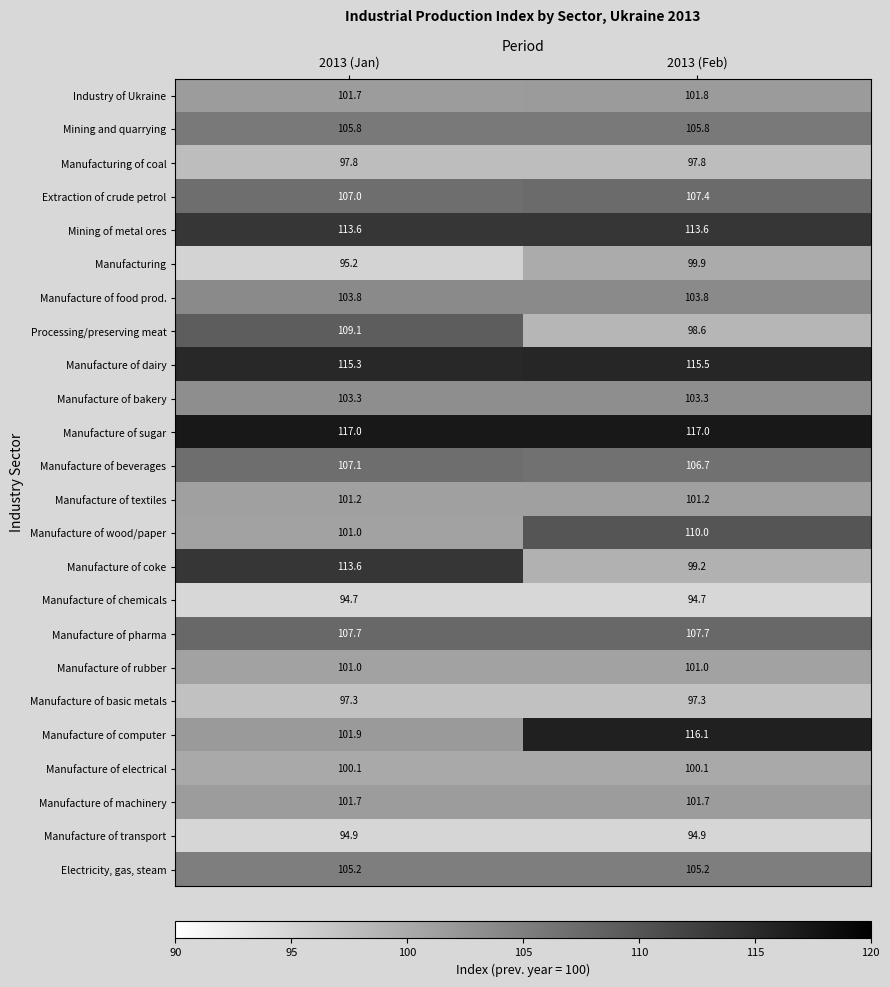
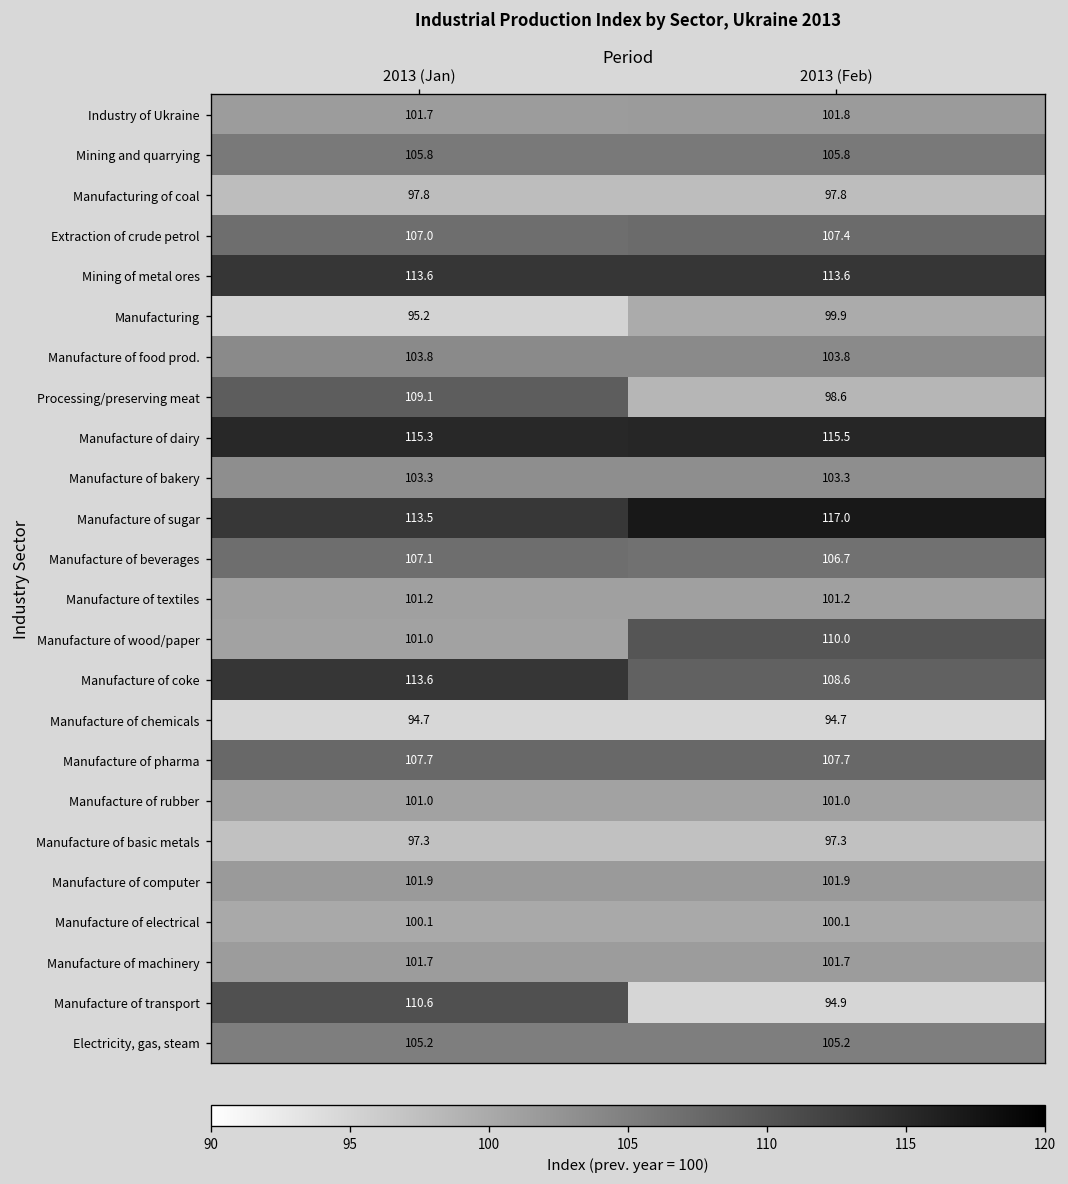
Manufacture of sugar, 2013 (Jan): 117.0 -> 113.5
Manufacture of coke, 2013 (Feb): 99.2 -> 108.6
Manufacture of computer, 2013 (Feb): 116.1 -> 101.9
Manufacture of transport, 2013 (Jan): 94.9 -> 110.6
